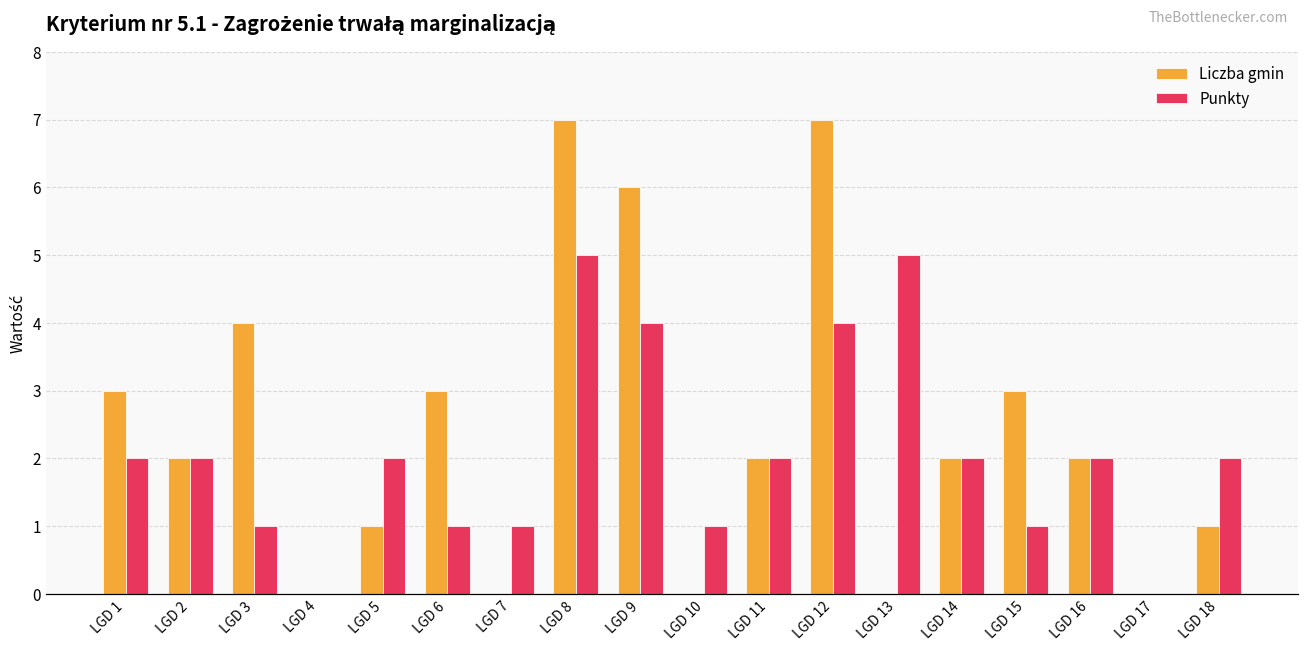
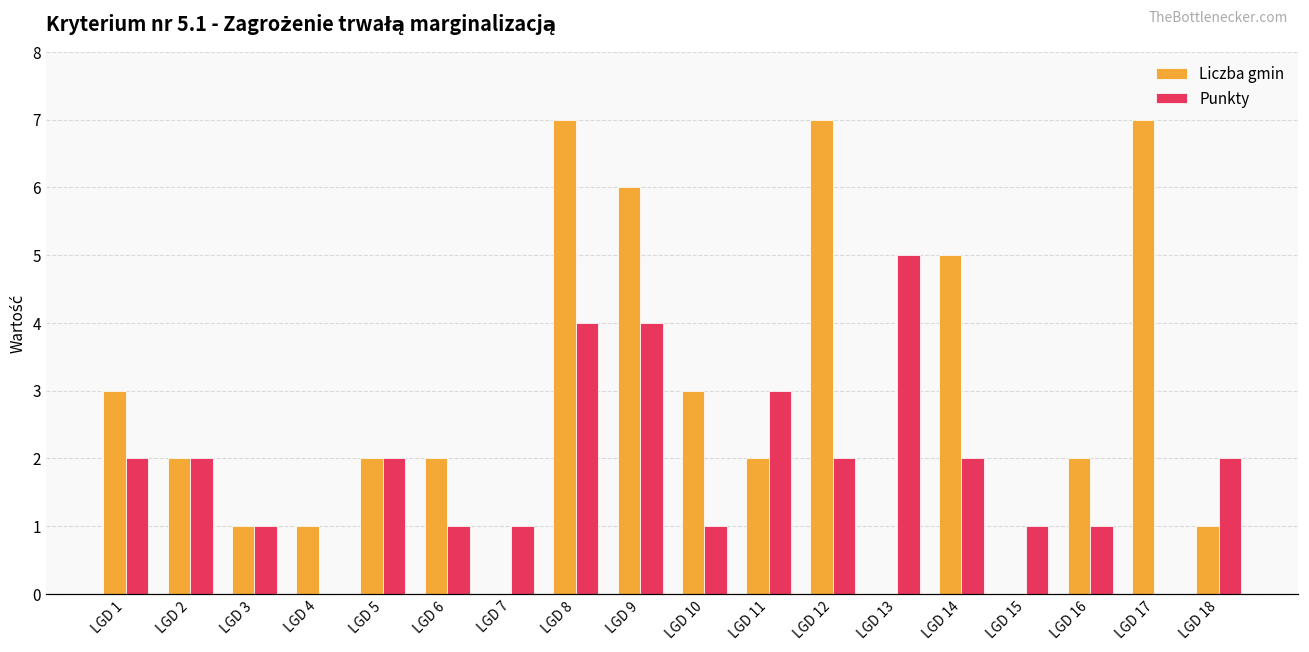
Liczba gmin, LGD 3: 4 -> 1
Liczba gmin, LGD 4: 0 -> 1
Liczba gmin, LGD 5: 1 -> 2
Liczba gmin, LGD 6: 3 -> 2
Punkty, LGD 8: 5 -> 4
Liczba gmin, LGD 10: 0 -> 3
Punkty, LGD 11: 2 -> 3
Punkty, LGD 12: 4 -> 2
Liczba gmin, LGD 14: 2 -> 5
Liczba gmin, LGD 15: 3 -> 0
Punkty, LGD 16: 2 -> 1
Liczba gmin, LGD 17: 0 -> 7
